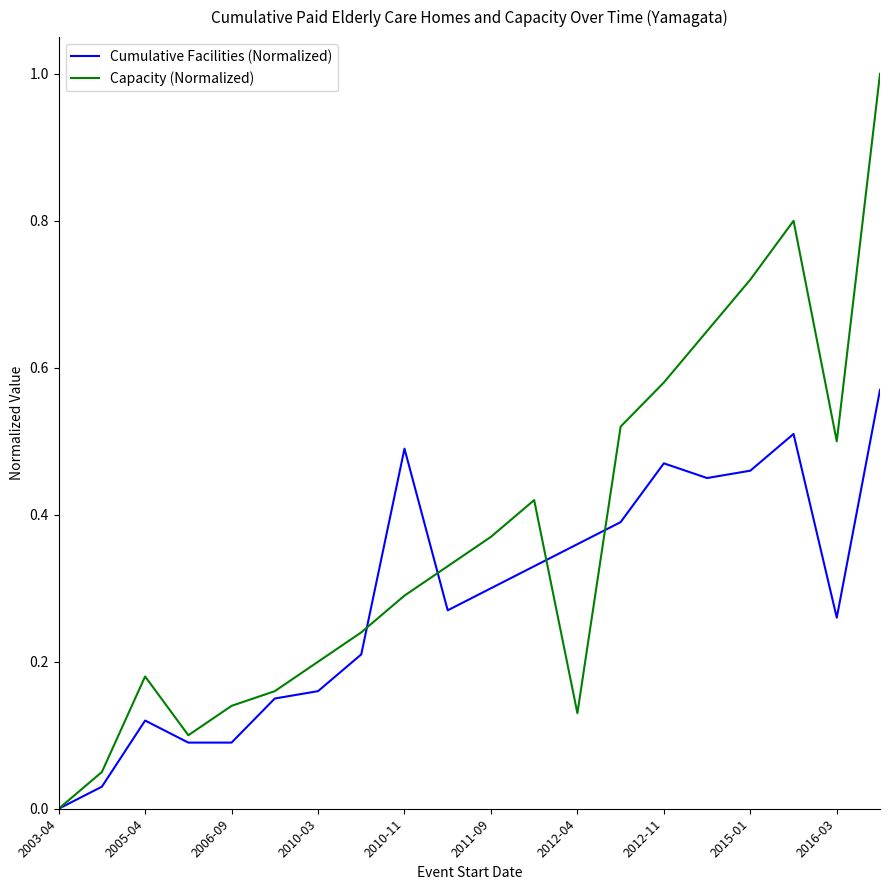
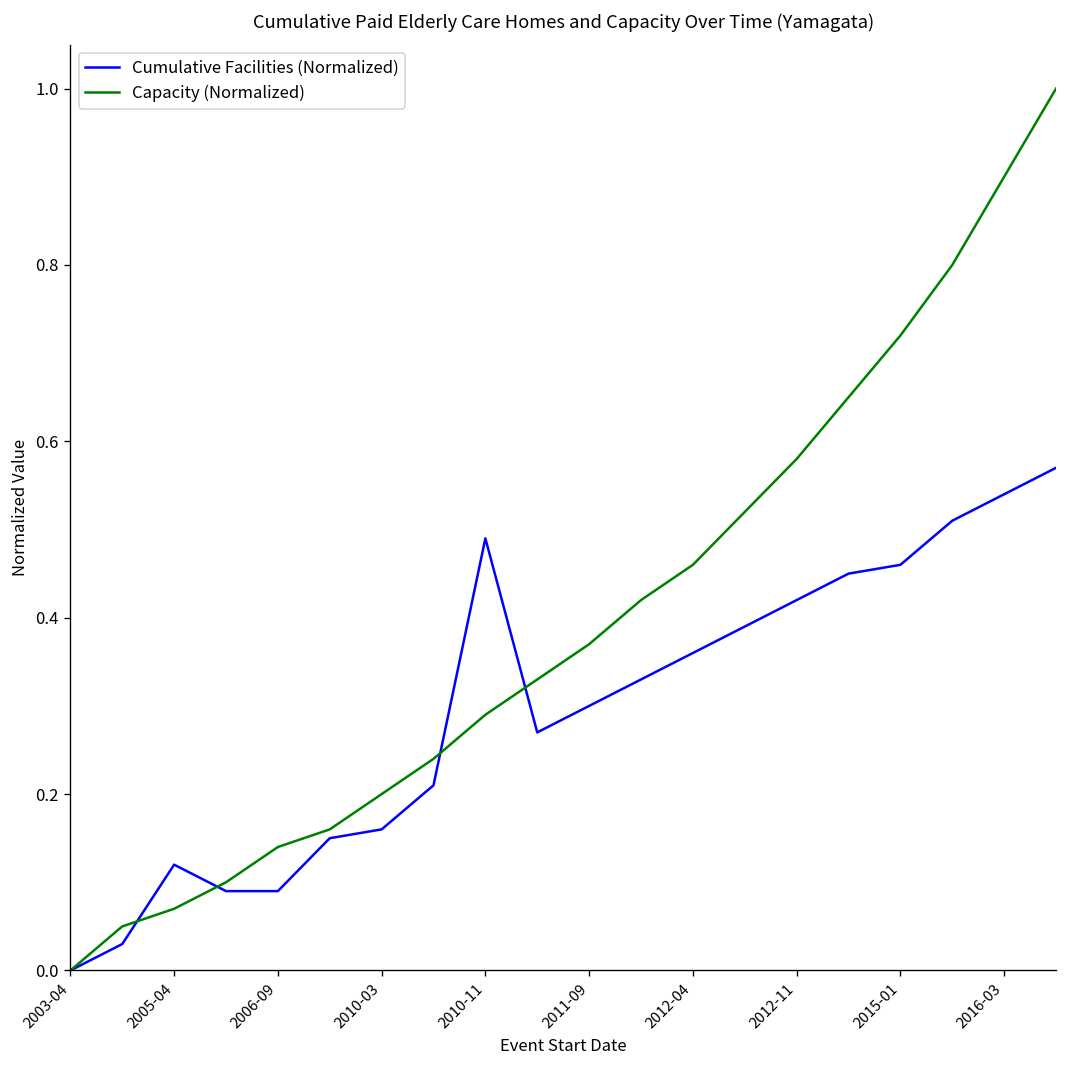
Capacity (Normalized), 2005-04: 0.18 -> 0.07
Capacity (Normalized), 2012-04: 0.13 -> 0.46
Cumulative Facilities (Normalized), 2012-11: 0.47 -> 0.42
Cumulative Facilities (Normalized), 2016-03: 0.26 -> 0.54
Capacity (Normalized), 2016-03: 0.5 -> 0.9
